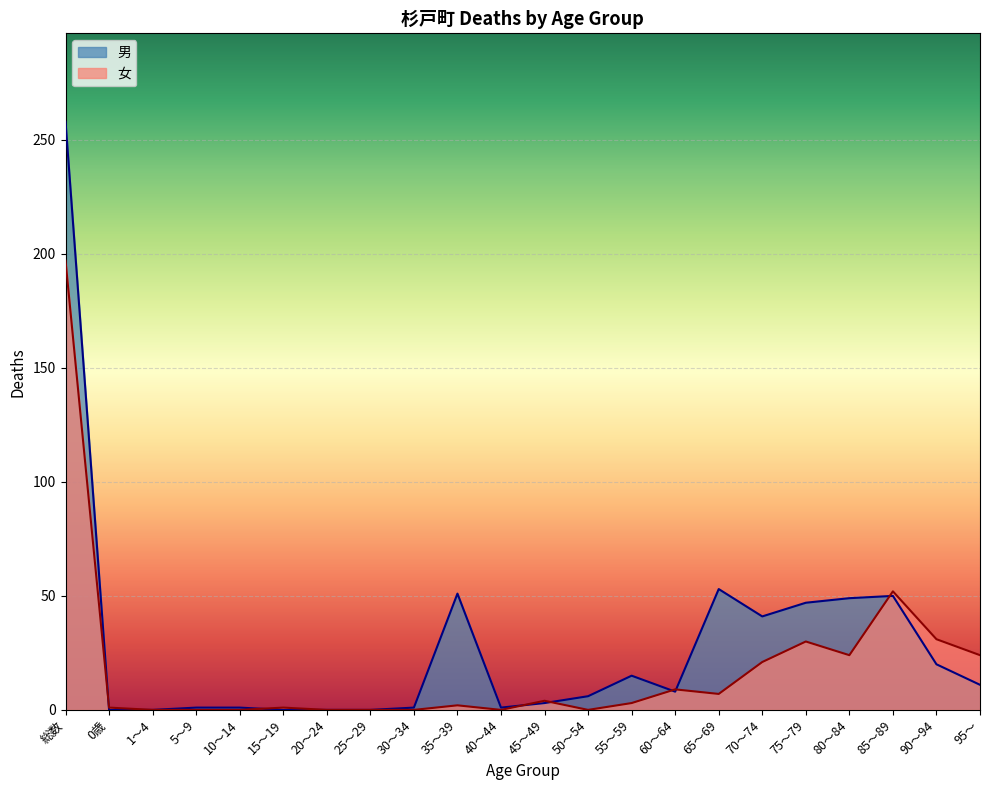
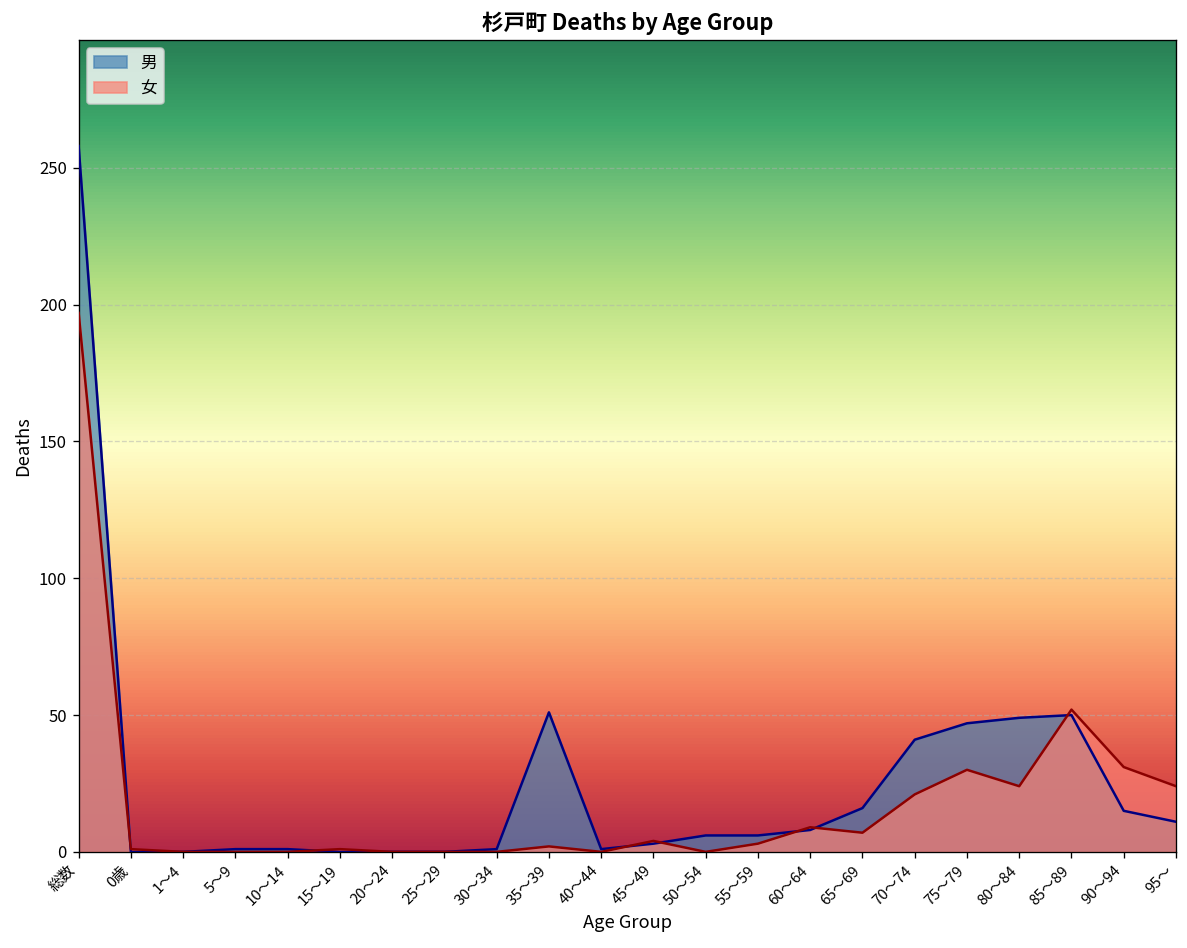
男, 55～59: 15 -> 6
男, 65～69: 53 -> 16
男, 90～94: 20 -> 15
